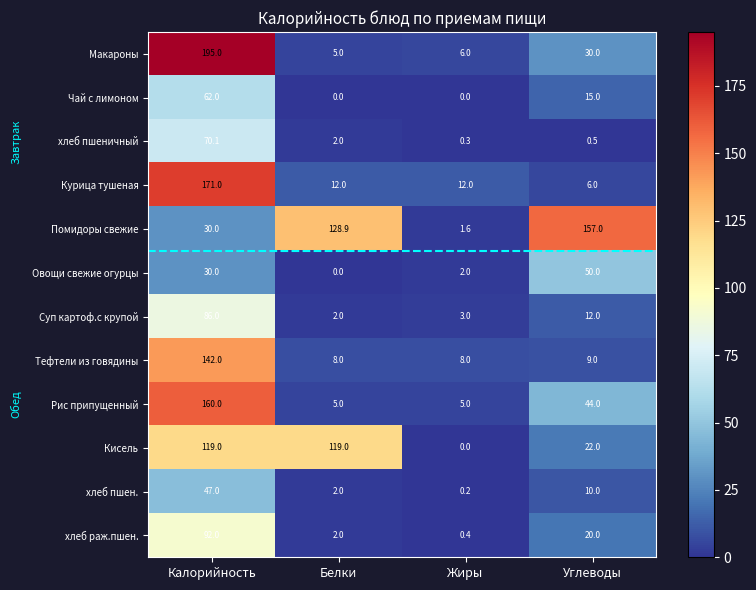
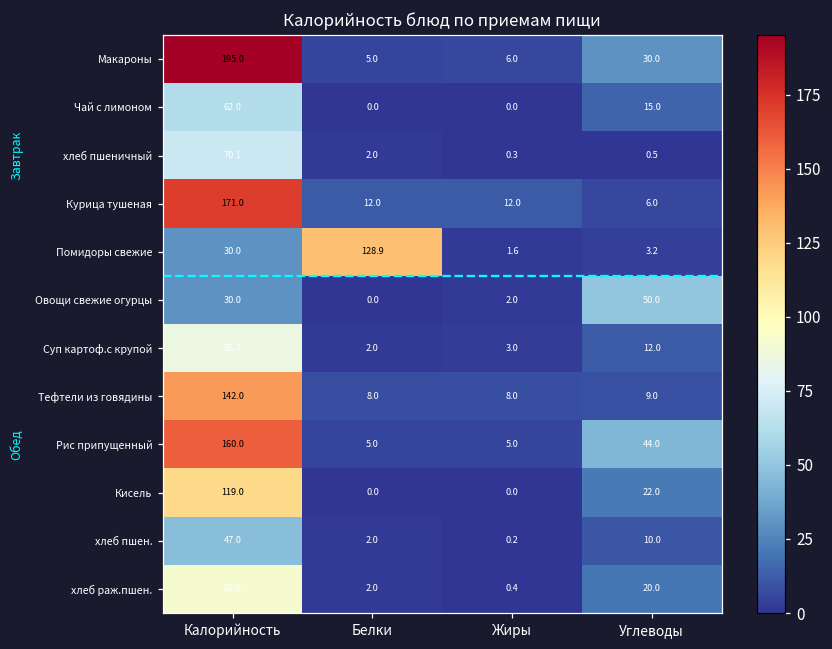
Помидоры свежие, Углеводы: 157.0 -> 3.2
Кисель, Белки: 119.0 -> 0.0
